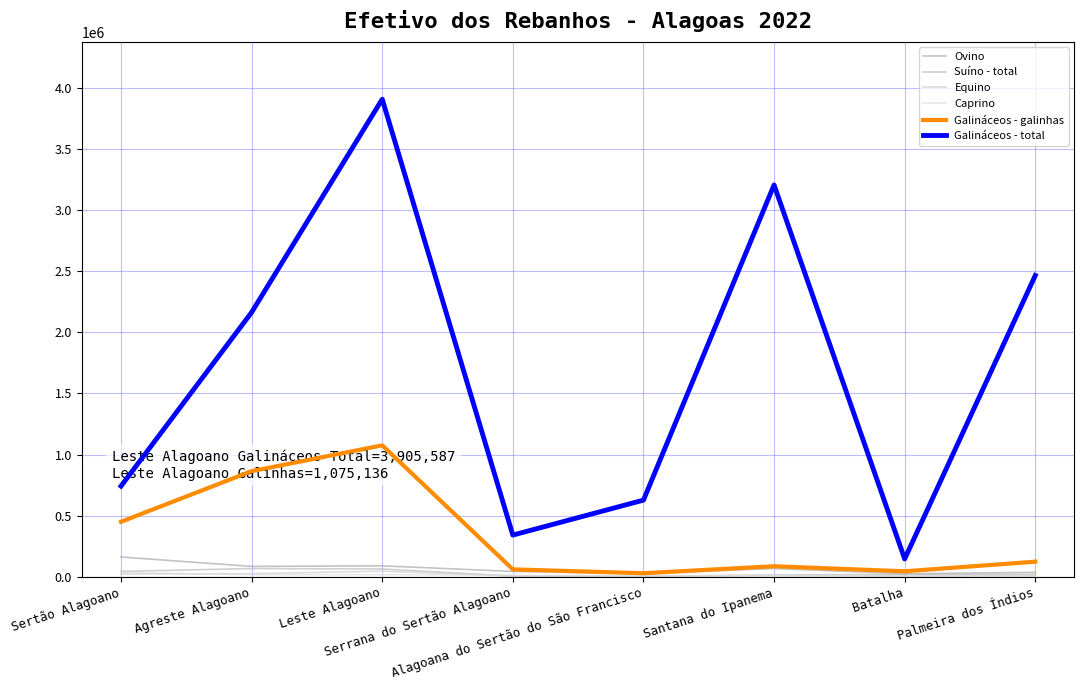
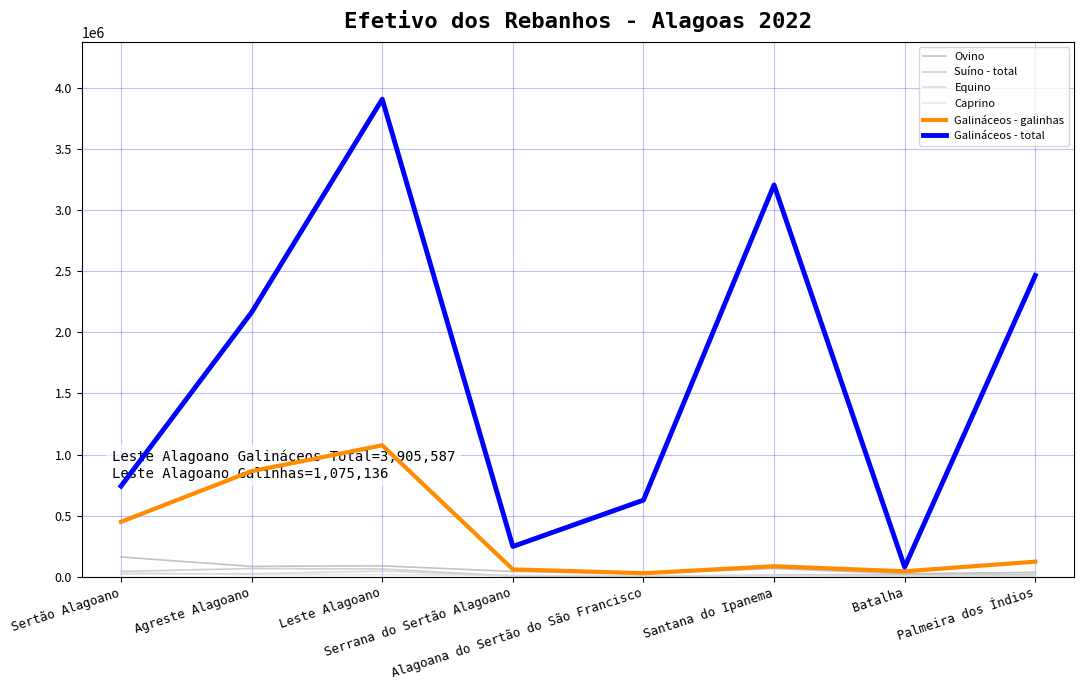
Galináceos - total, Serrana do Sertão Alagoano: 340000 -> 250000
Galináceos - total, Batalha: 150000 -> 80000
